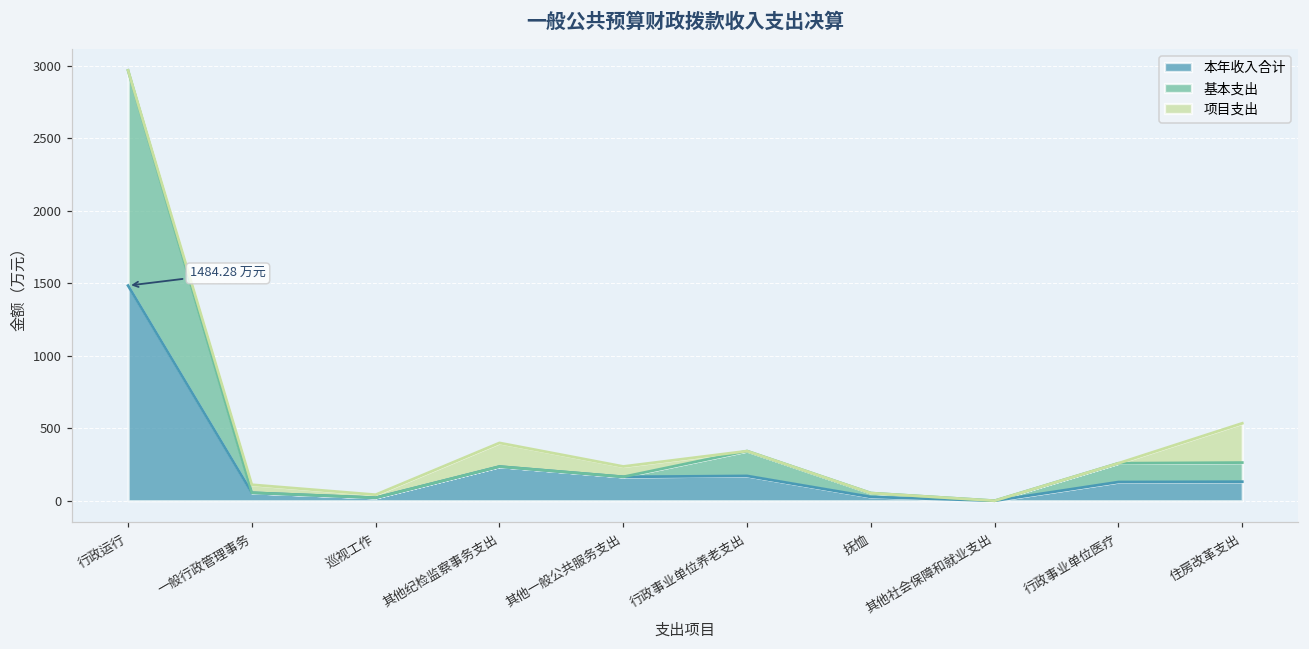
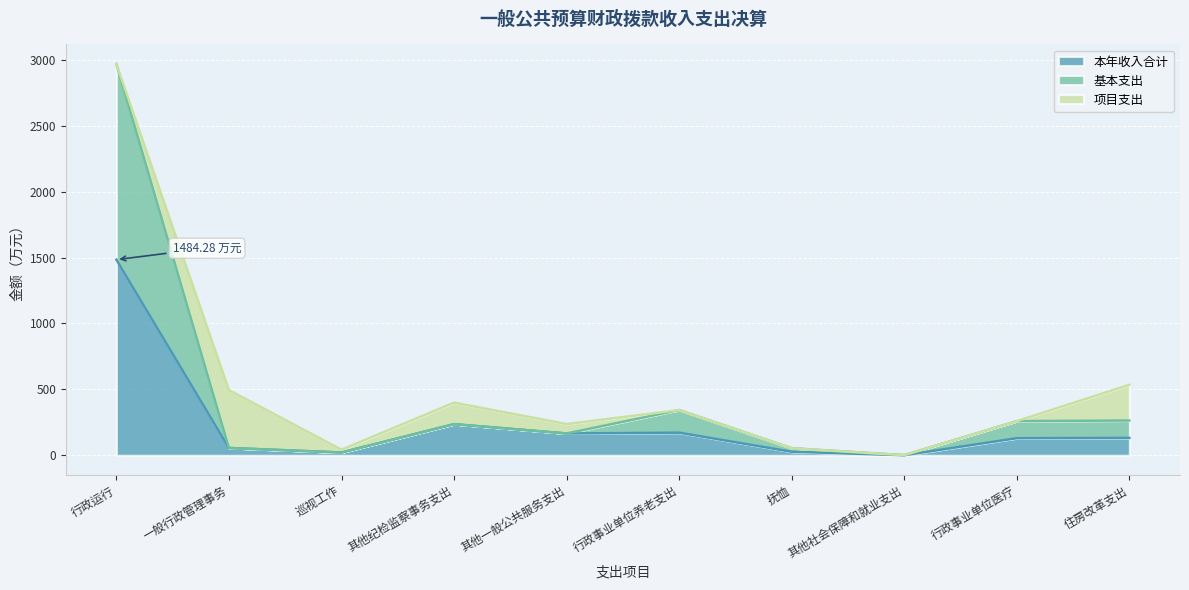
项目支出, 一般行政管理事务: 60 -> 440
